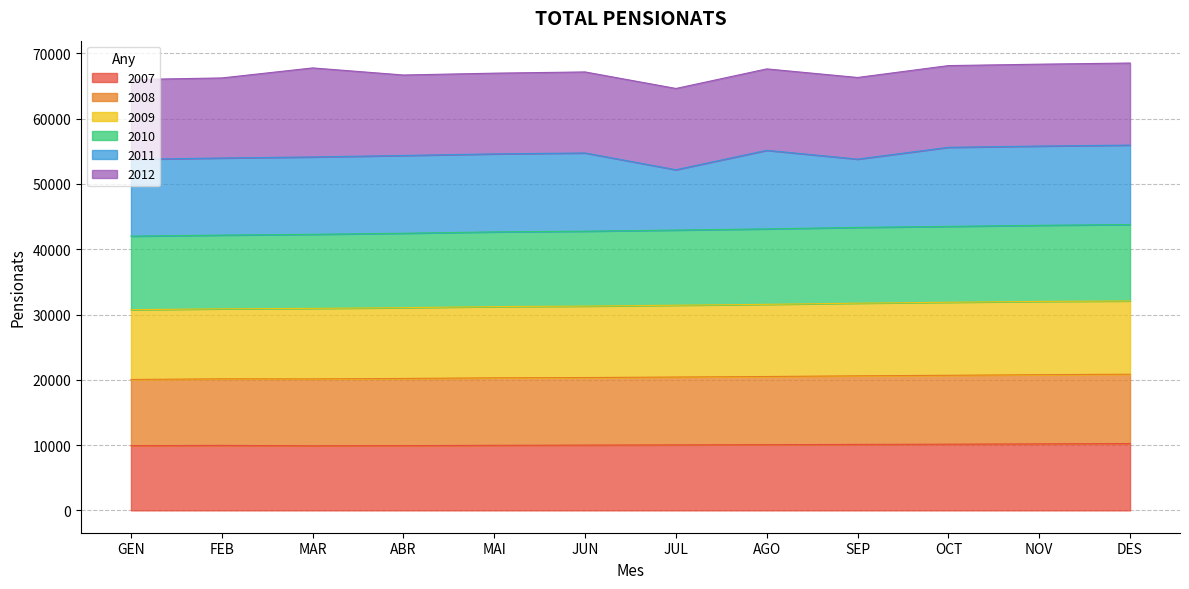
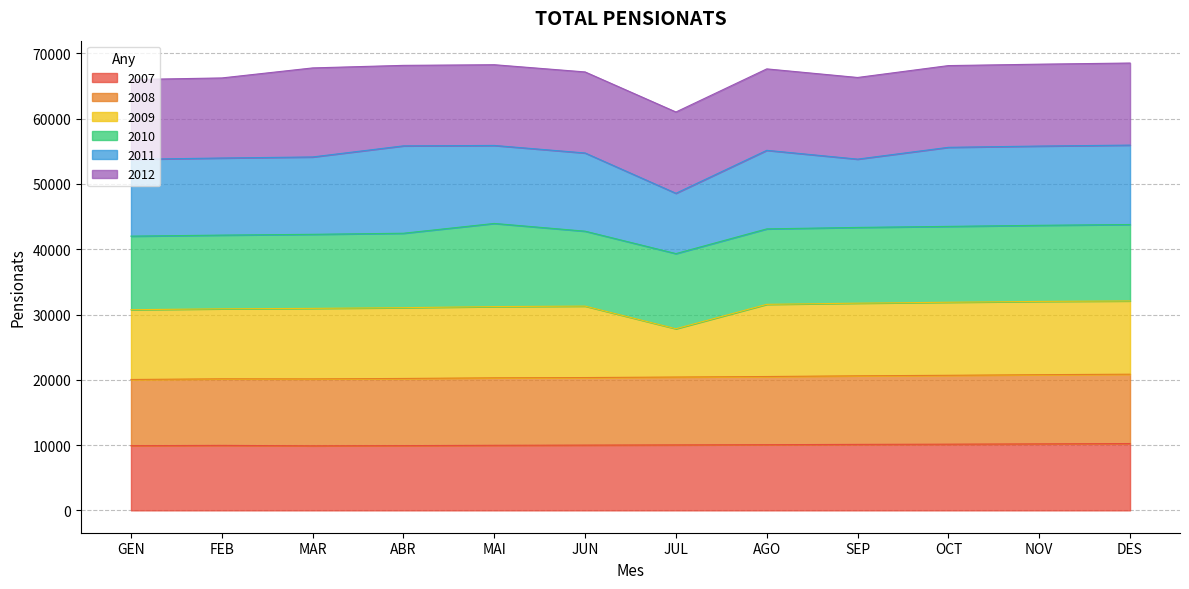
2011, ABR: 12000 -> 13000
2010, MAI: 11000 -> 13000
2009, JUL: 11000 -> 7000
